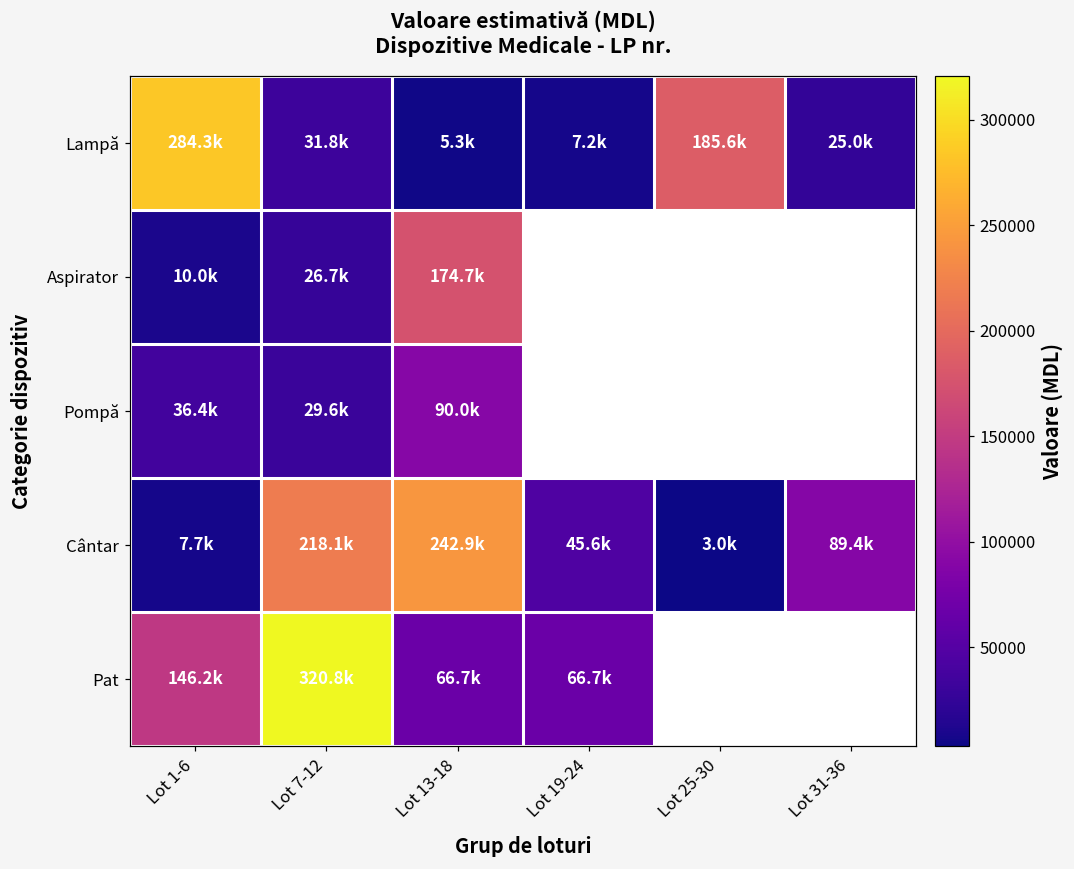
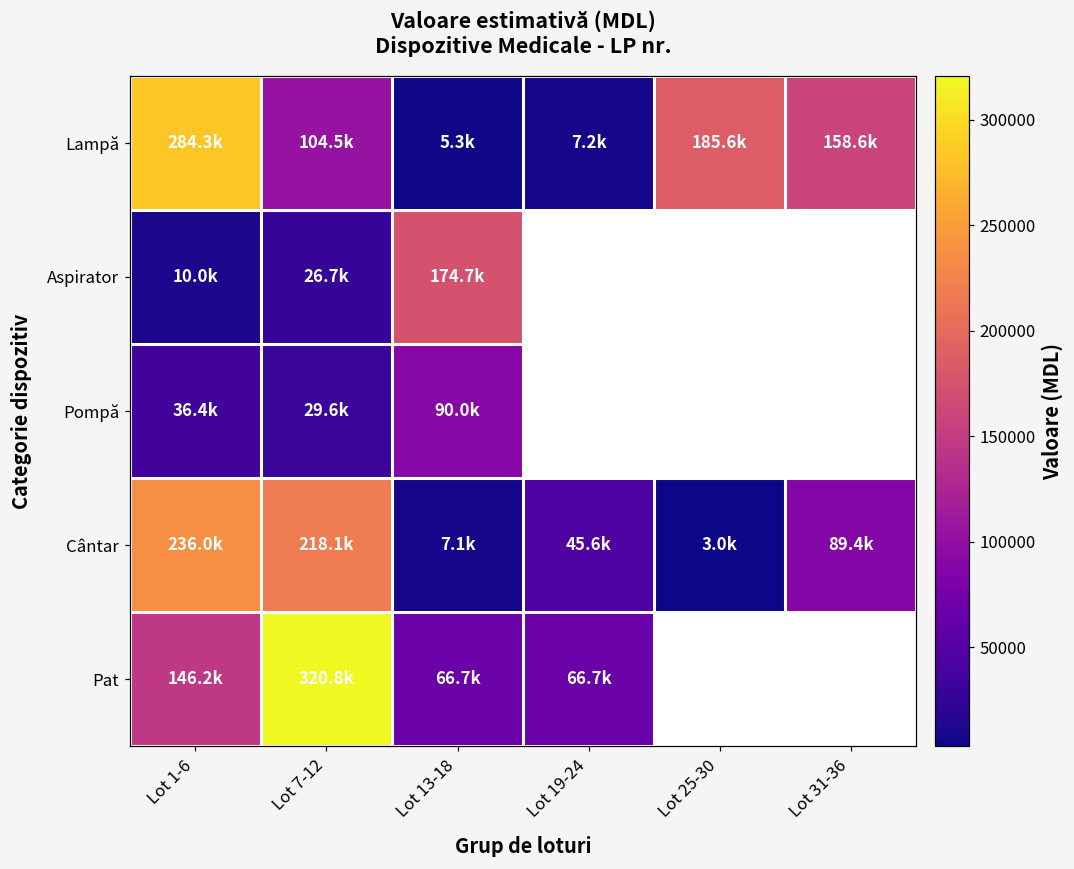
Lampă, Lot 7-12: 31.8k -> 104.5k
Lampă, Lot 31-36: 25.0k -> 158.6k
Cântar, Lot 1-6: 7.7k -> 236.0k
Cântar, Lot 13-18: 242.9k -> 7.1k
